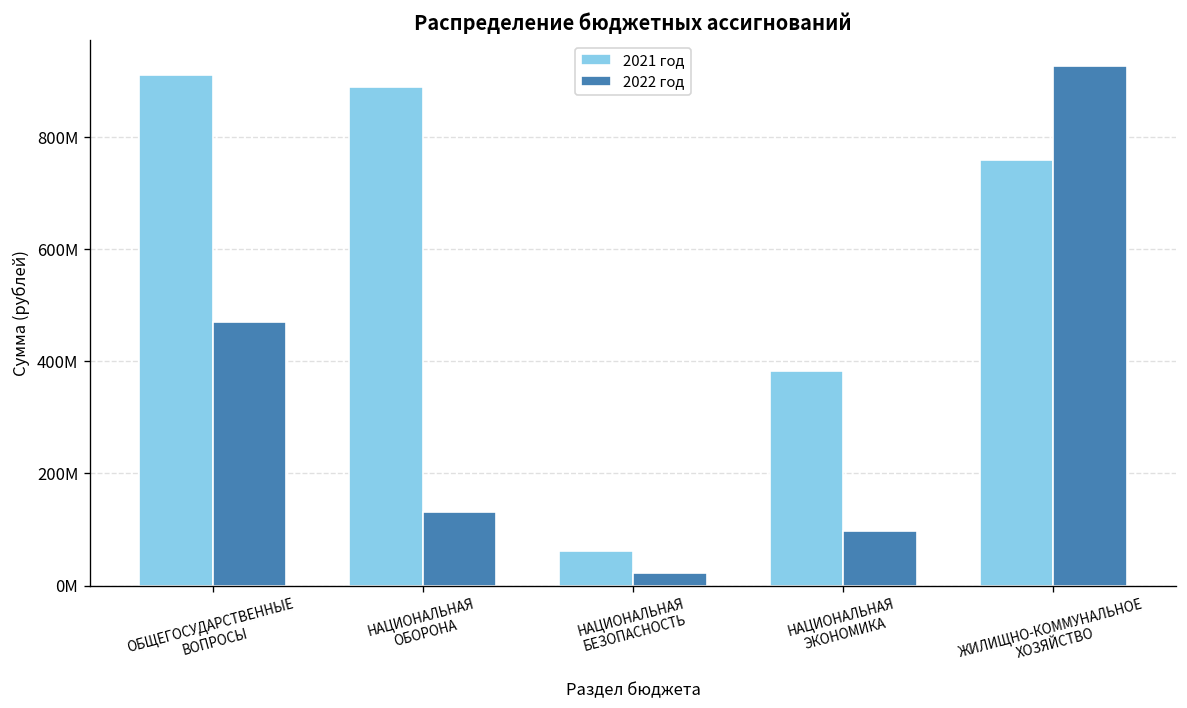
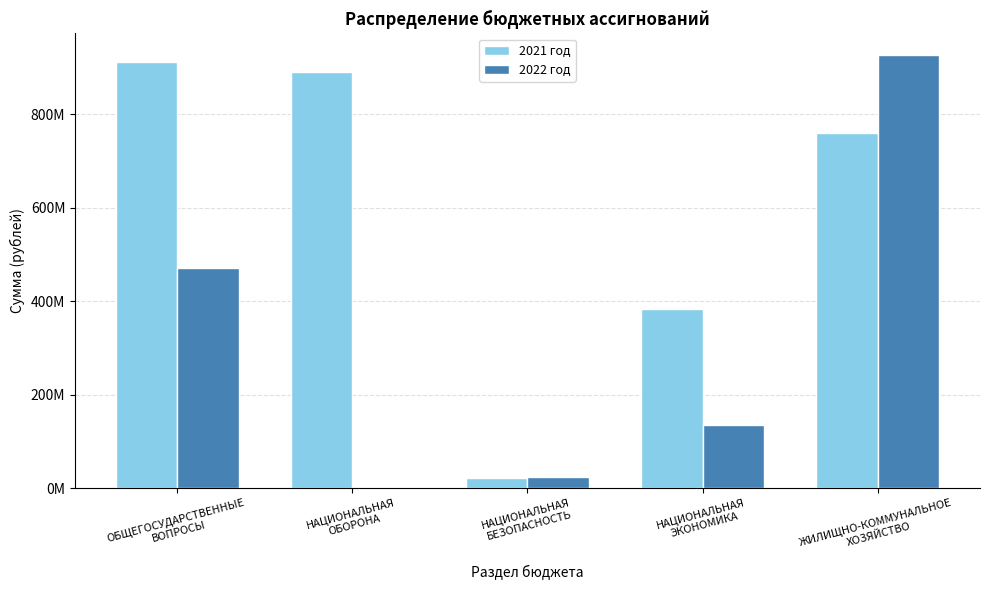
2022 год, НАЦИОНАЛЬНАЯ ОБОРОНА: 130М -> 0М
2021 год, НАЦИОНАЛЬНАЯ БЕЗОПАСНОСТЬ: 60М -> 20М
2022 год, НАЦИОНАЛЬНАЯ ЭКОНОМИКА: 100М -> 130М
